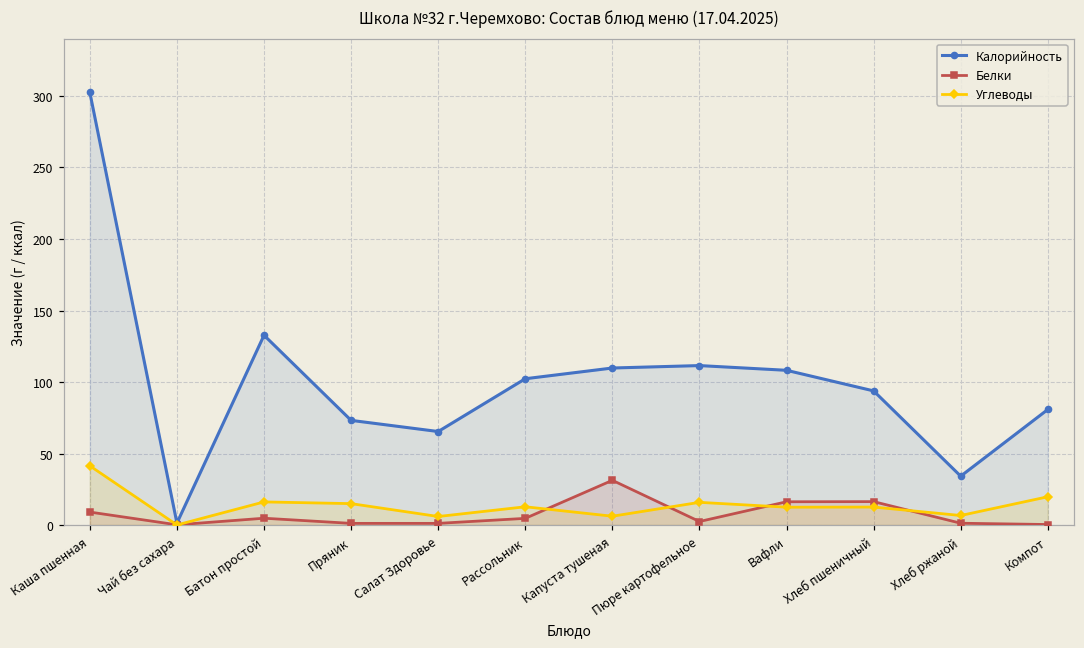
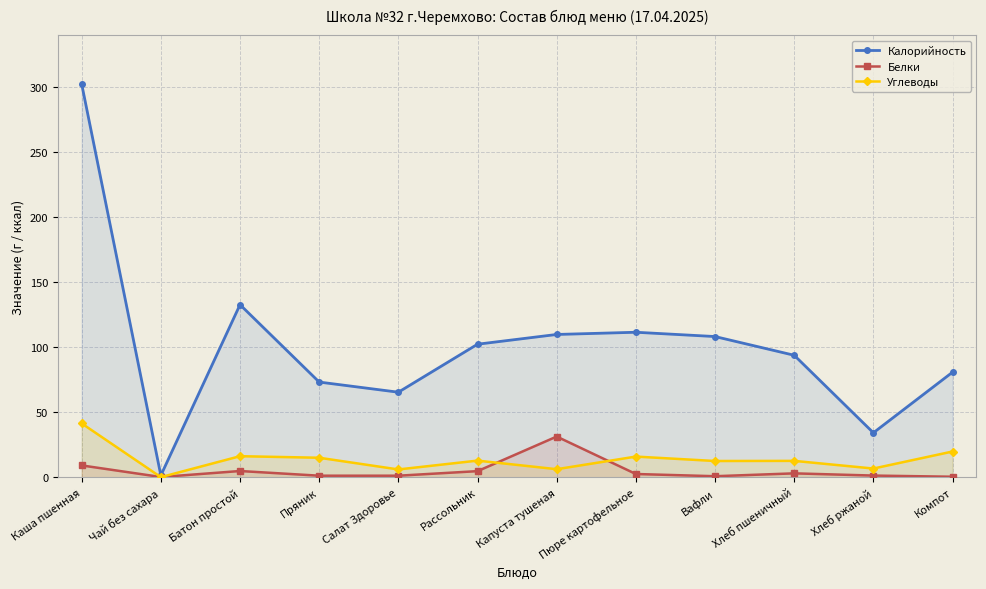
Белки, Вафли: 16 -> 1
Белки, Хлеб пшеничный: 16 -> 3
